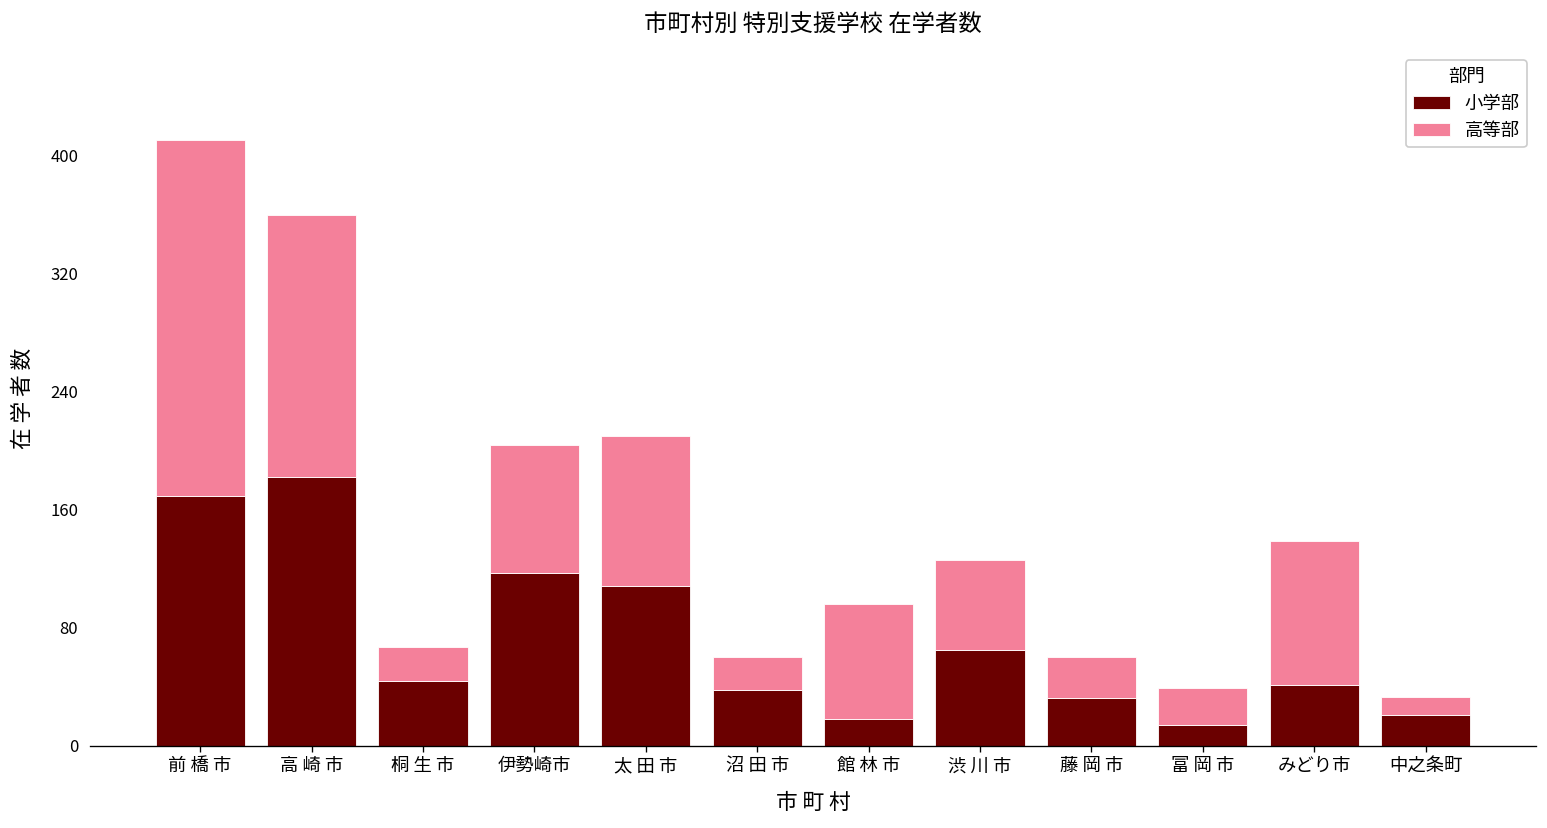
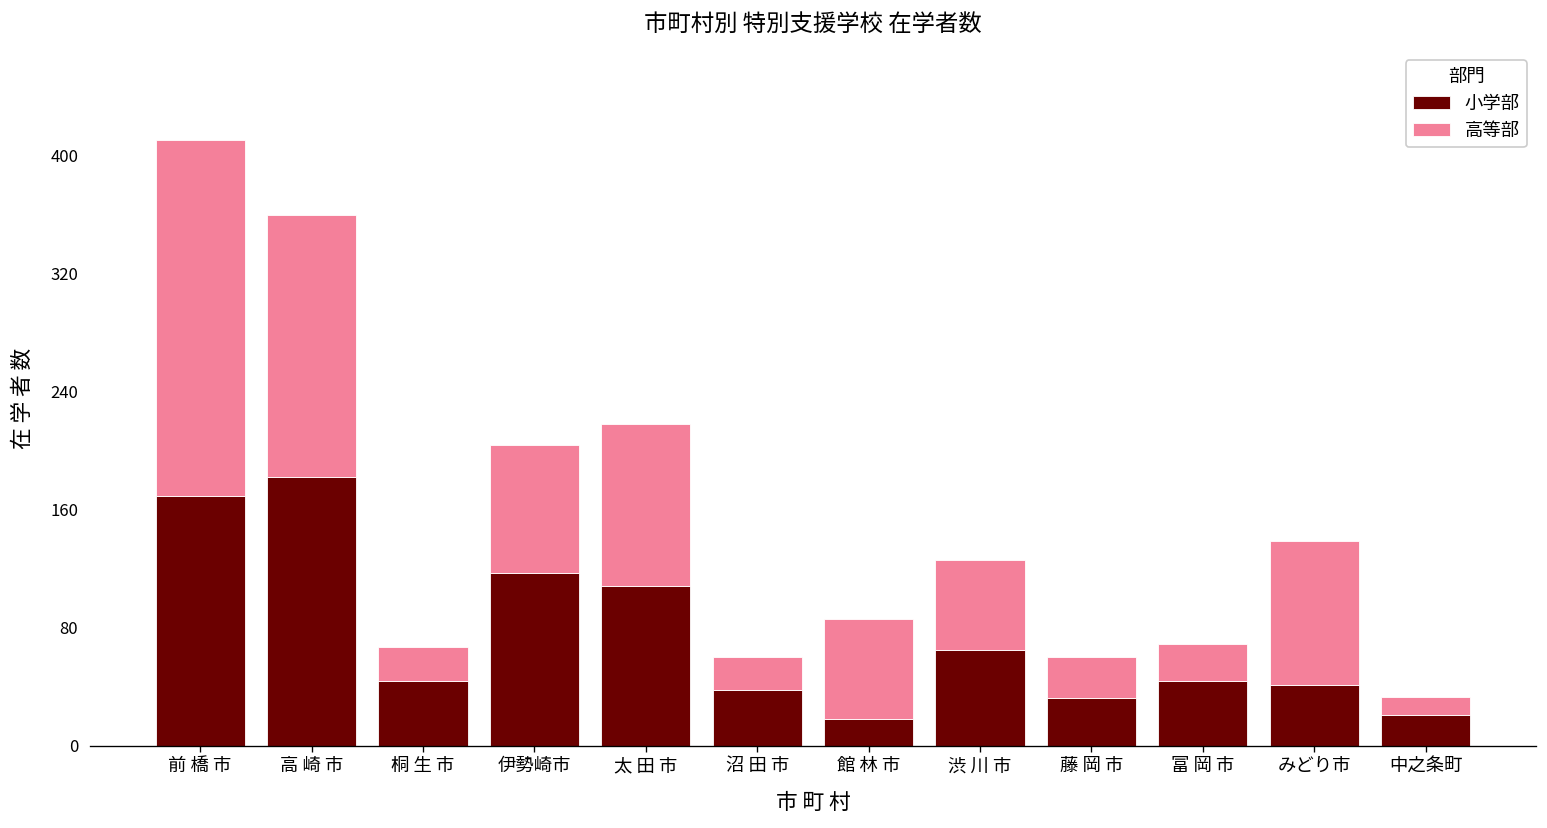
高等部, 太 田 市: 102 -> 110
高等部, 館 林 市: 78 -> 68
小学部, 富 岡 市: 14 -> 44
